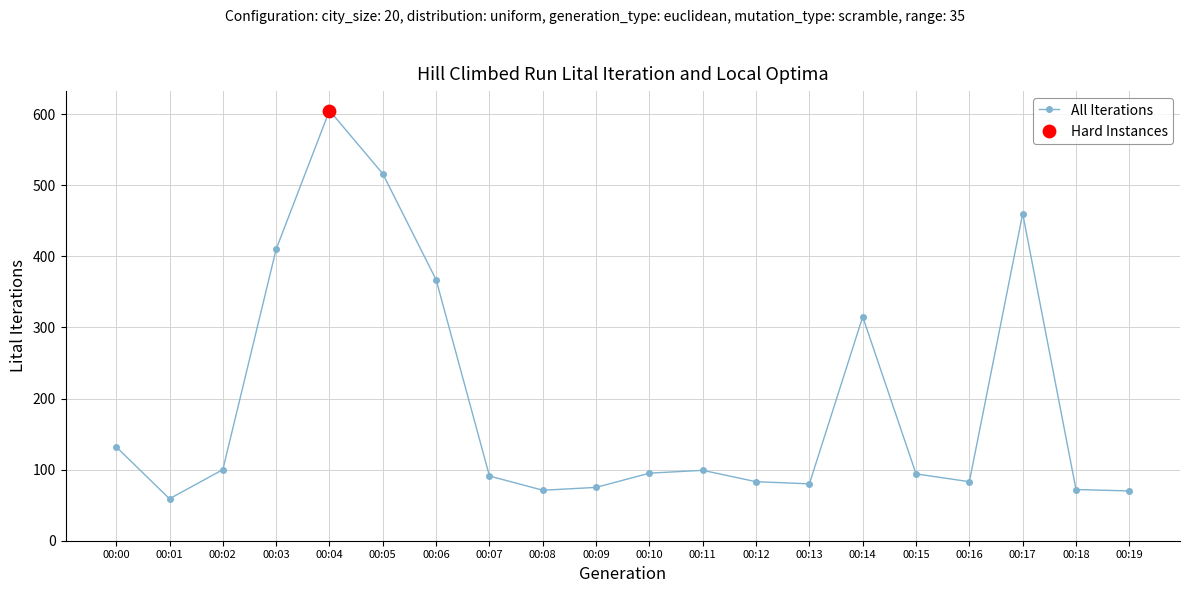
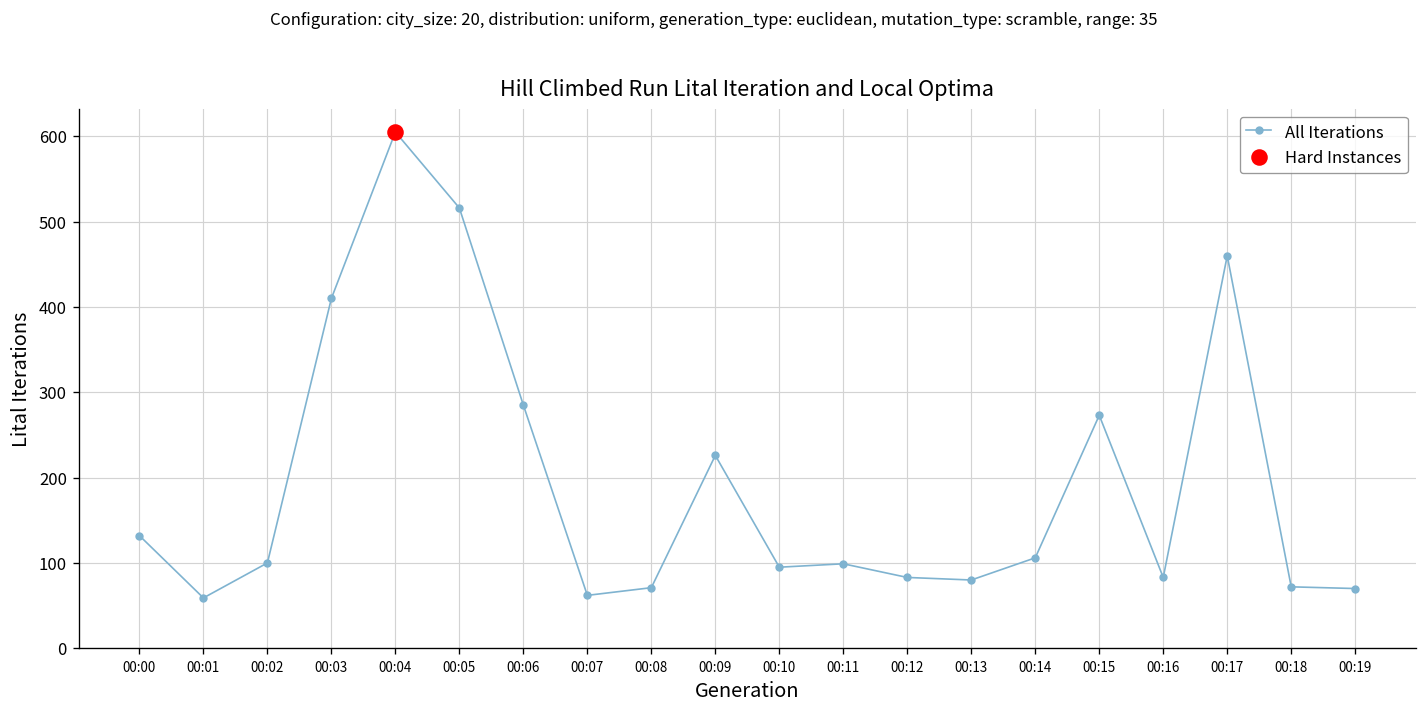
All Iterations, 00:06: 370 -> 290
All Iterations, 00:07: 90 -> 60
All Iterations, 00:09: 80 -> 230
All Iterations, 00:14: 320 -> 110
All Iterations, 00:15: 90 -> 270
